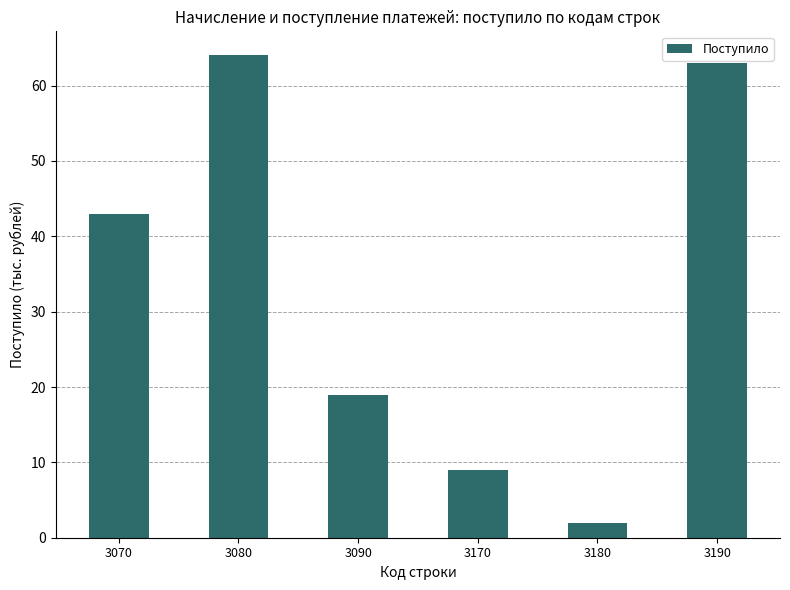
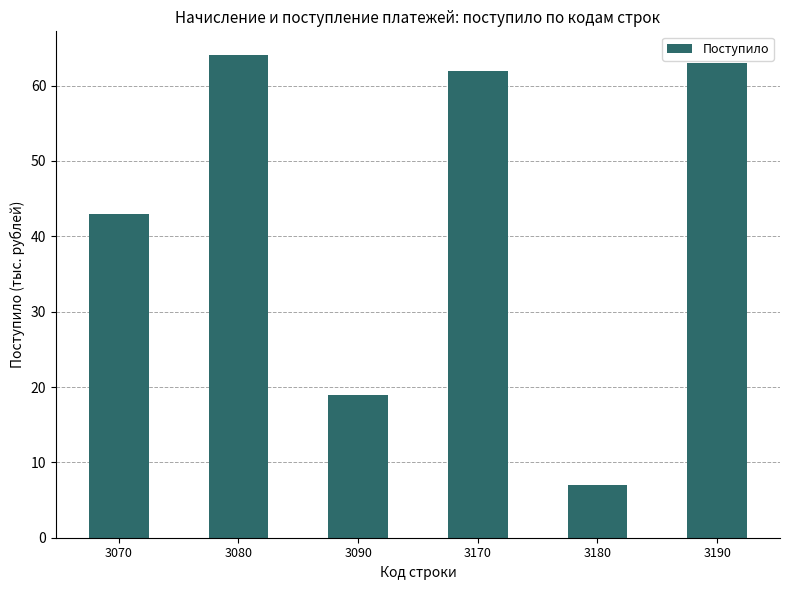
3170: 9 -> 62
3180: 2 -> 7
